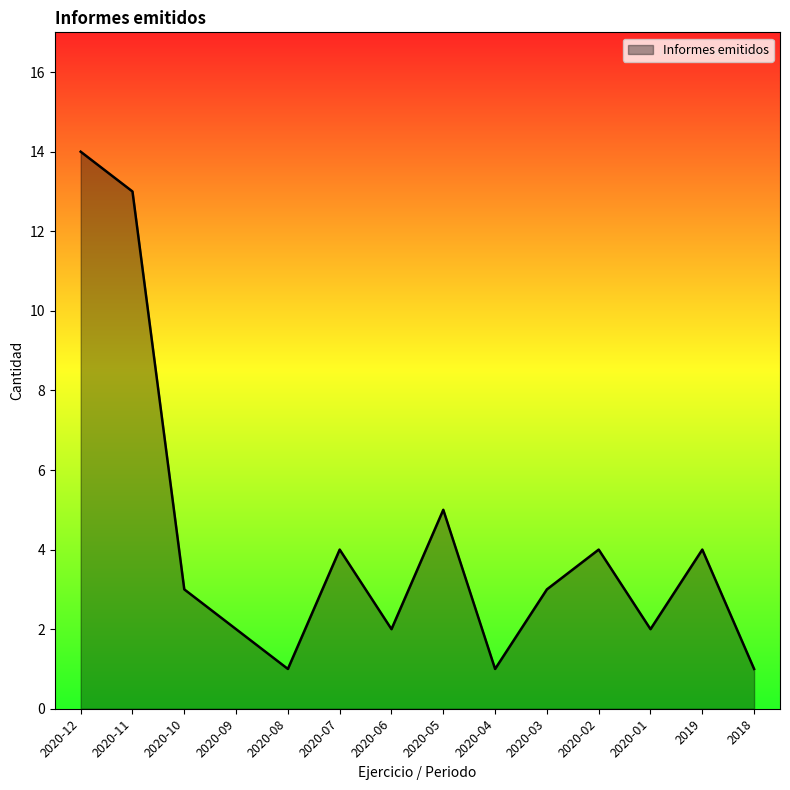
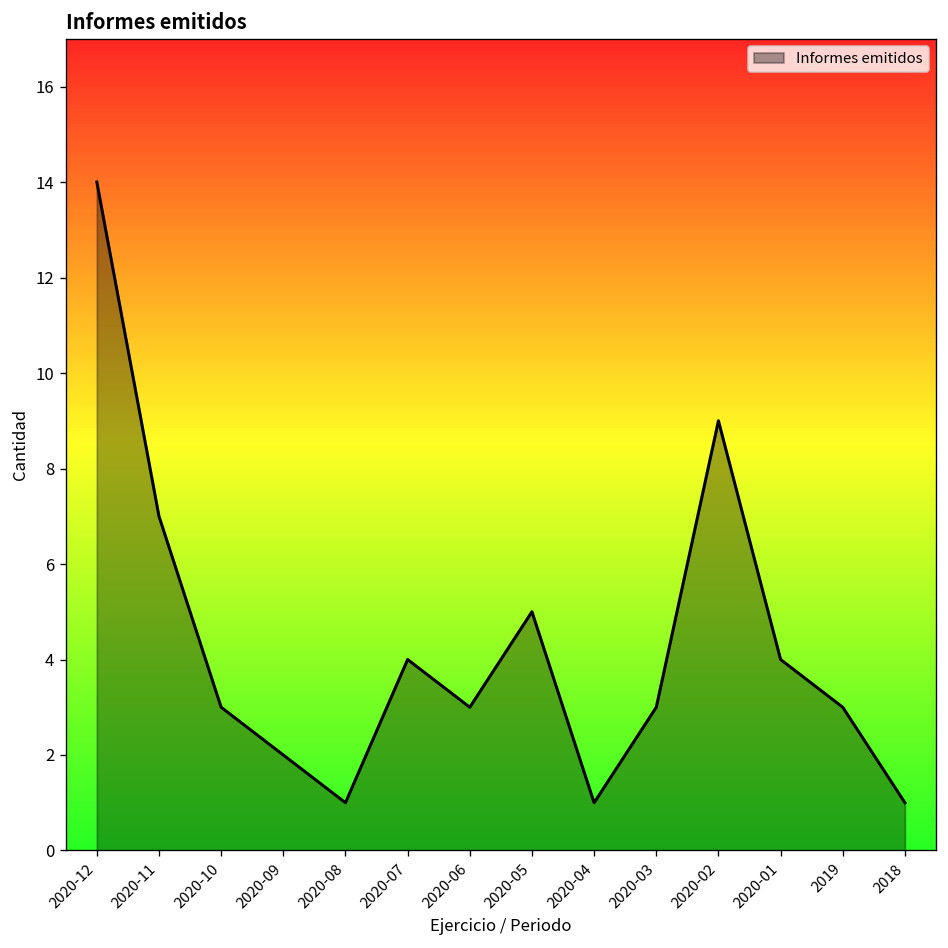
2020-11: 13 -> 7
2020-06: 2 -> 3
2020-02: 4 -> 9
2020-01: 2 -> 4
2019: 4 -> 3
